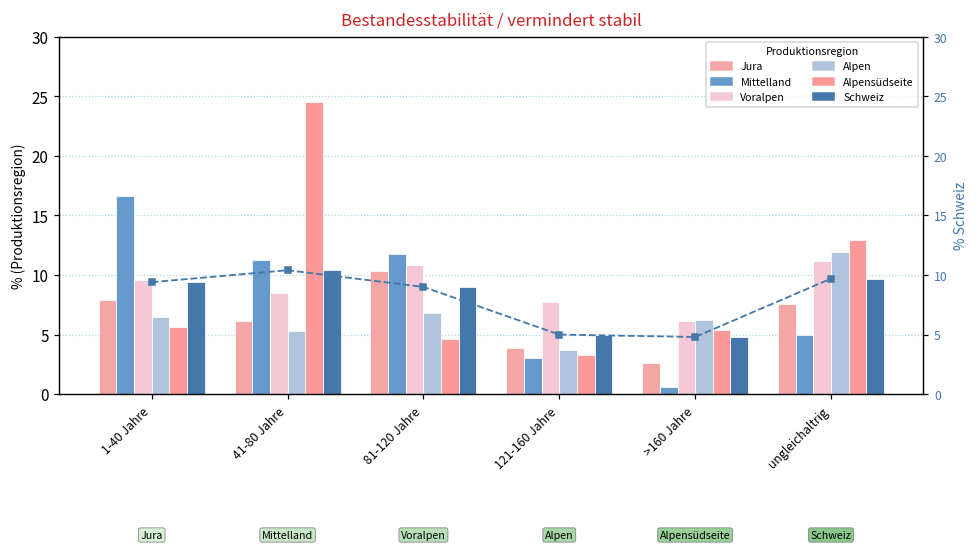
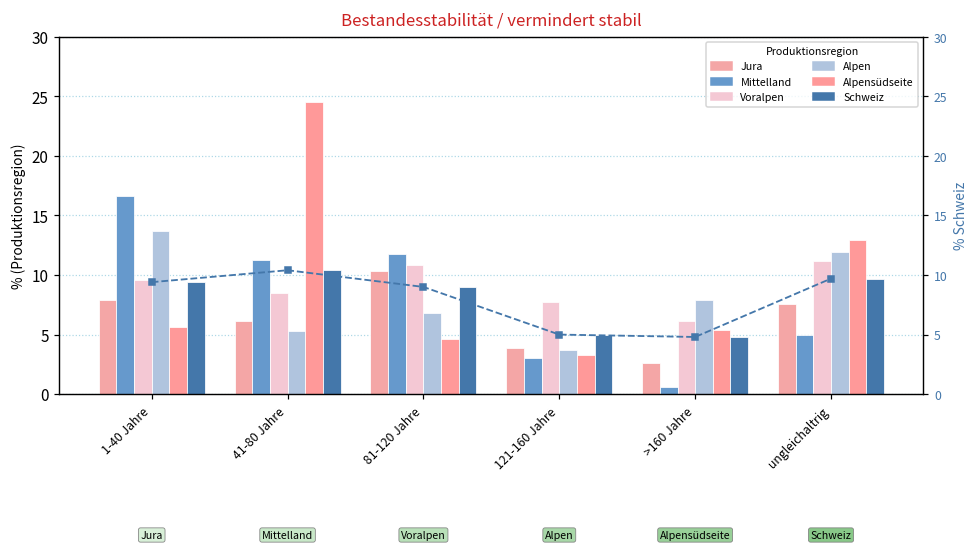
Alpen, 1-40 Jahre: 6.5 -> 13.7
Alpen, >160 Jahre: 6.2 -> 7.9
